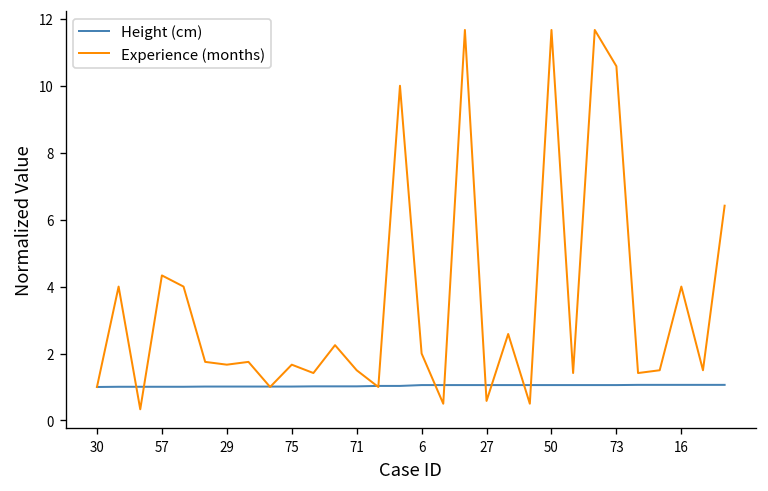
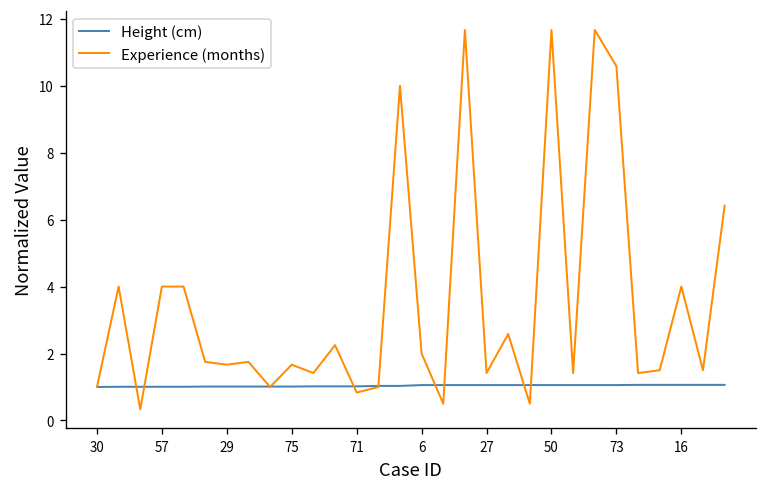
Experience (months), 57: 4.3 -> 4.0
Experience (months), 71: 1.5 -> 0.8
Experience (months), 27: 0.6 -> 1.4
